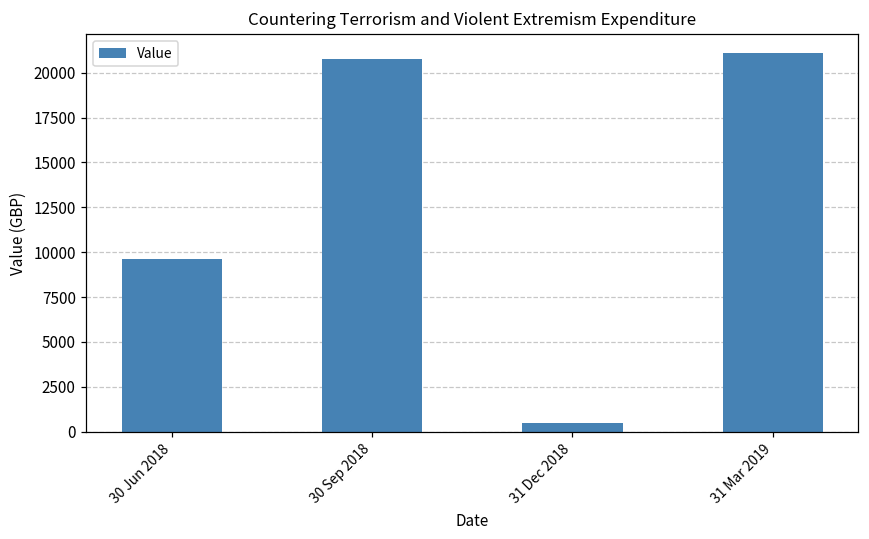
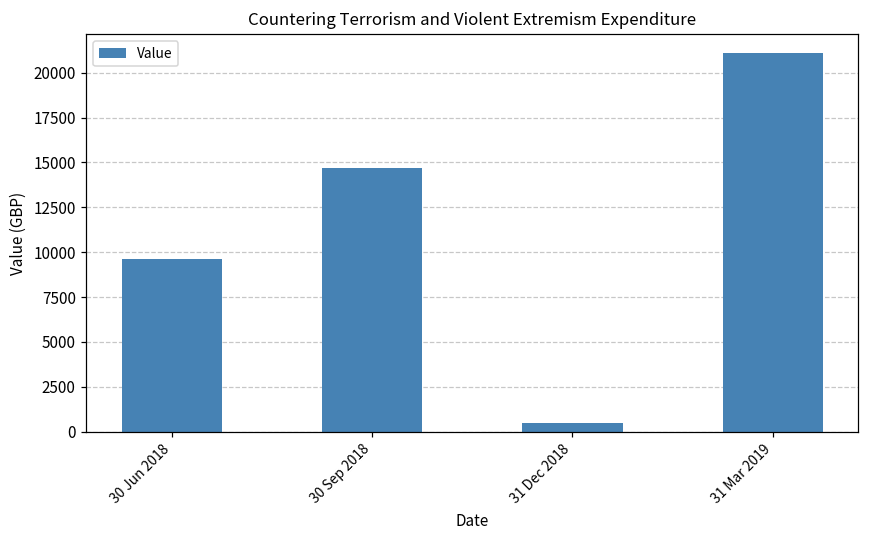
30 Sep 2018: 20700 -> 14700
